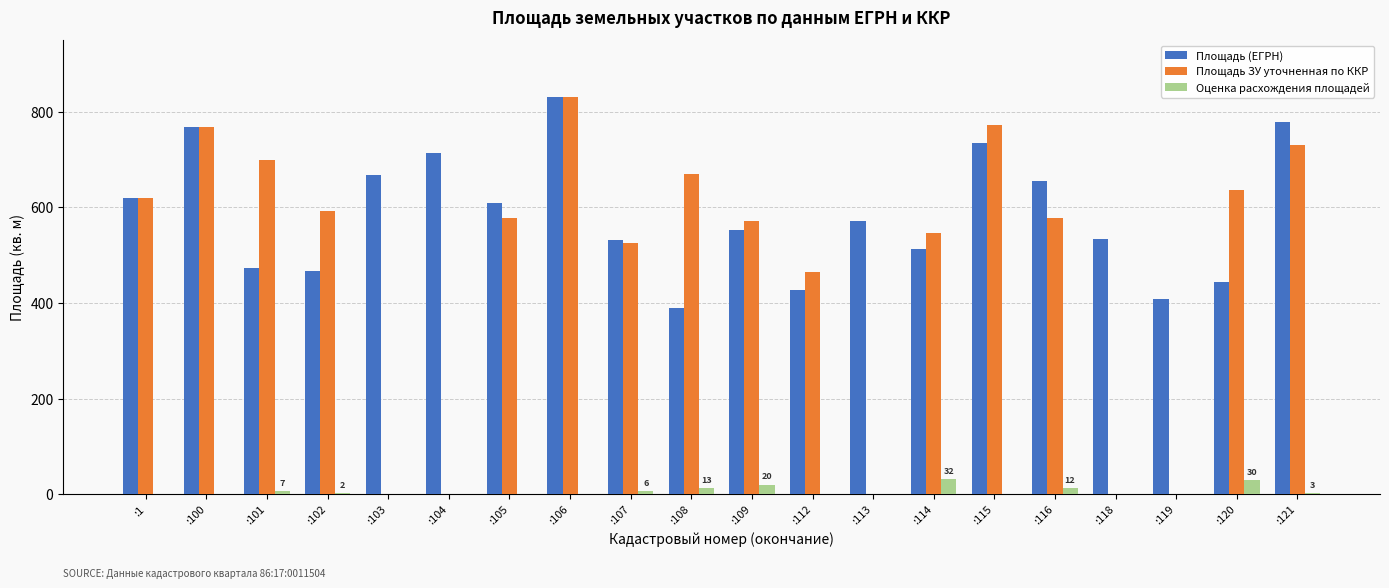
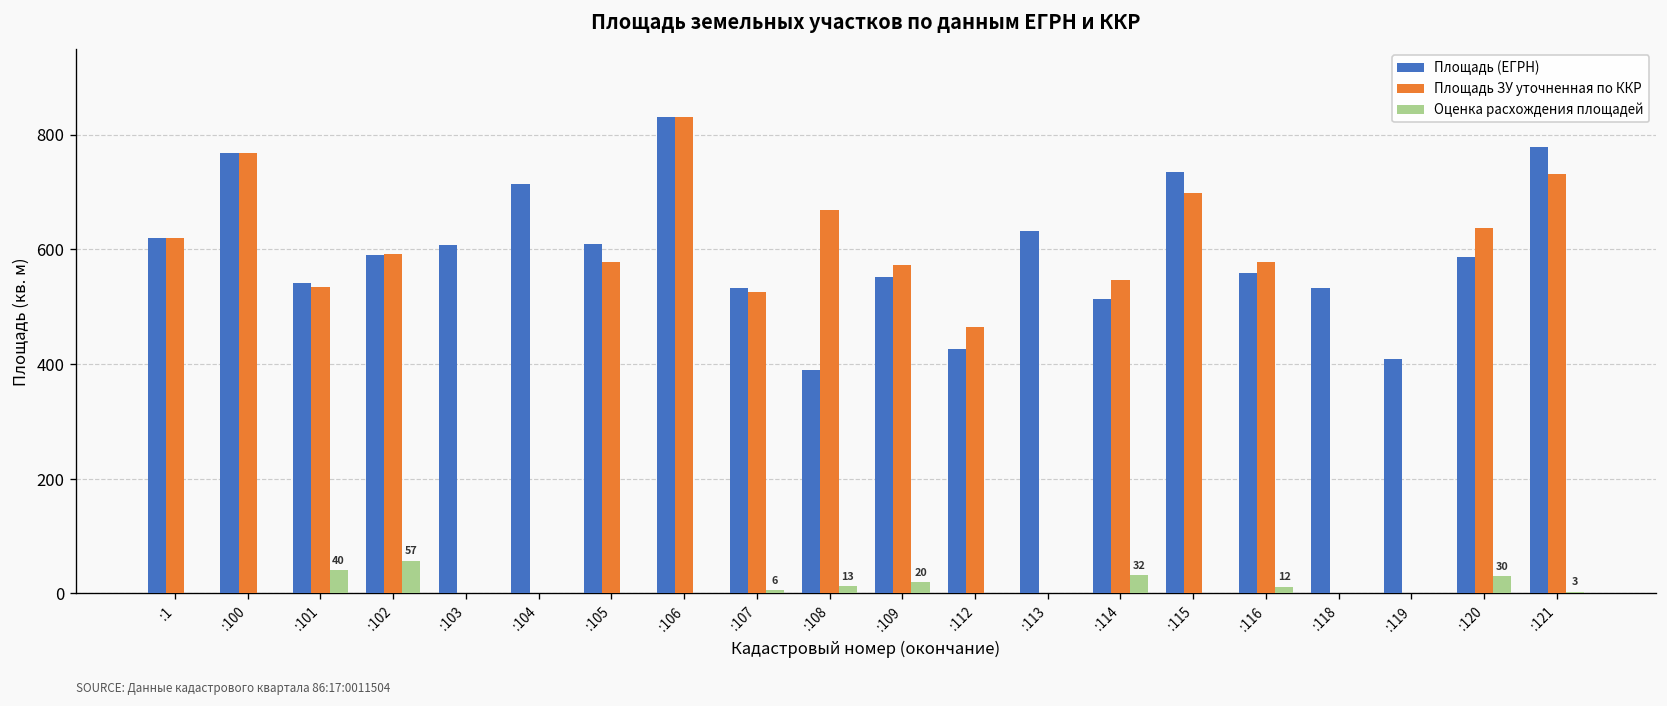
Площадь (ЕГРН), :101: 470 -> 540
Площадь ЗУ уточненная по ККР, :101: 700 -> 530
Оценка расхождения площадей, :101: 7 -> 40
Площадь (ЕГРН), :102: 470 -> 590
Оценка расхождения площадей, :102: 2 -> 57
Площадь (ЕГРН), :103: 670 -> 610
Площадь (ЕГРН), :113: 570 -> 630
Площадь ЗУ уточненная по ККР, :115: 770 -> 700
Площадь (ЕГРН), :116: 660 -> 560
Площадь (ЕГРН), :120: 440 -> 590
